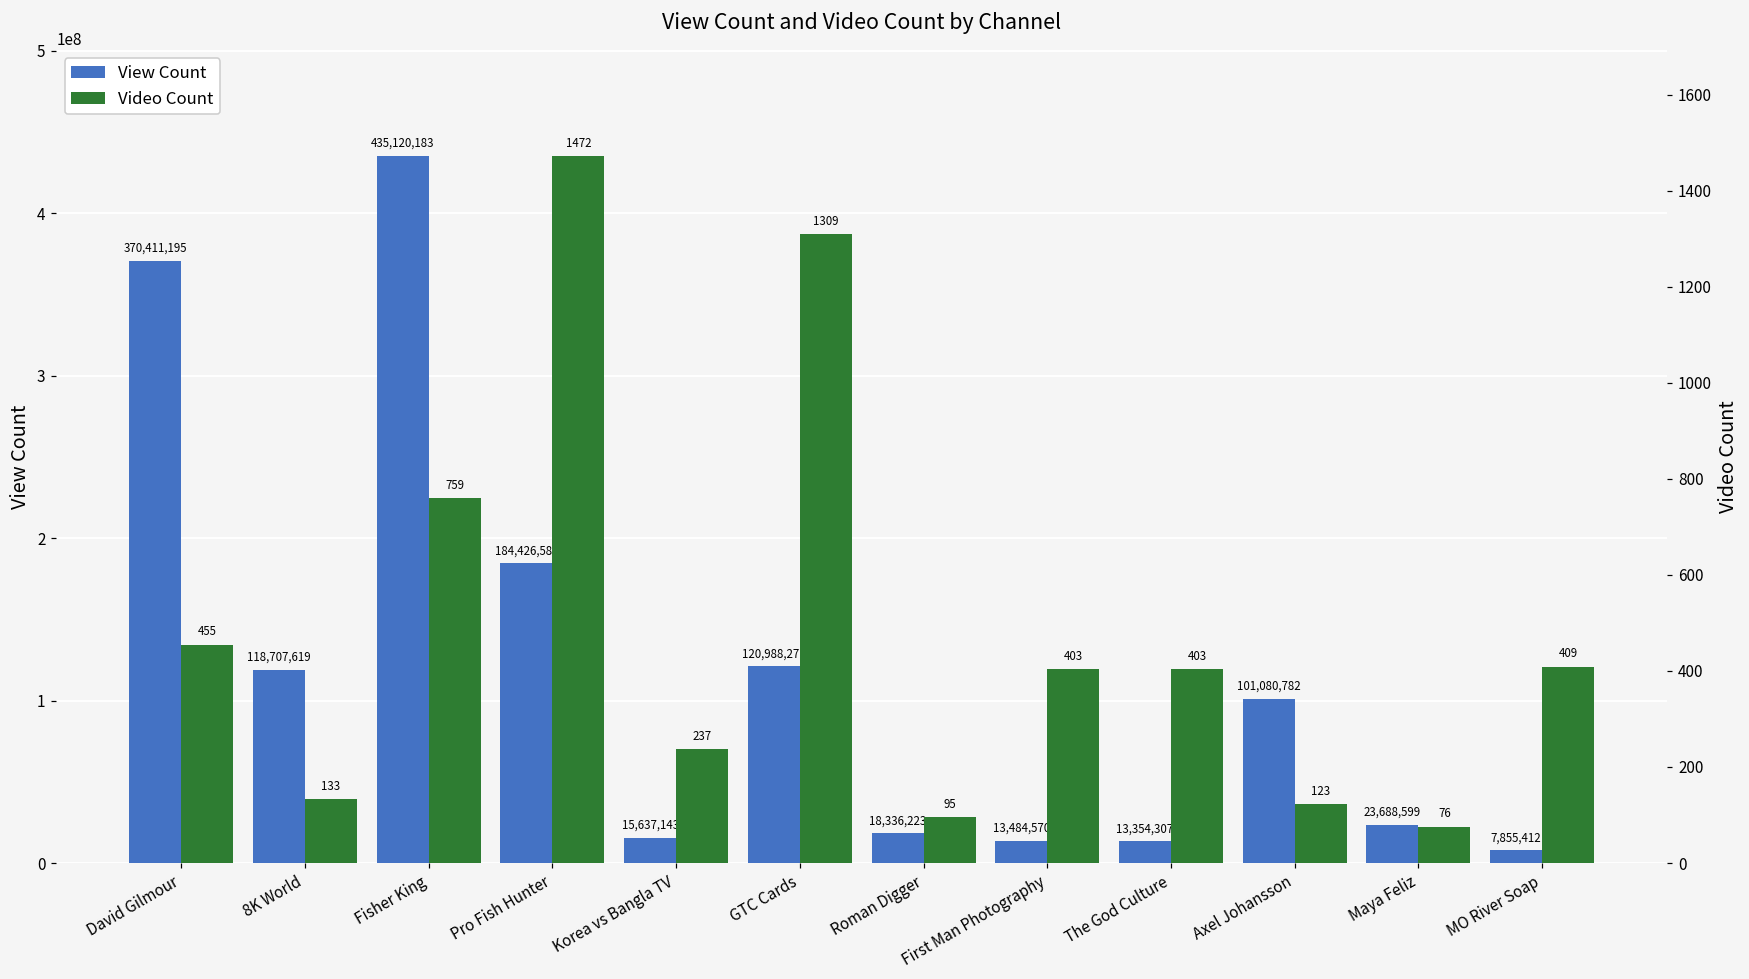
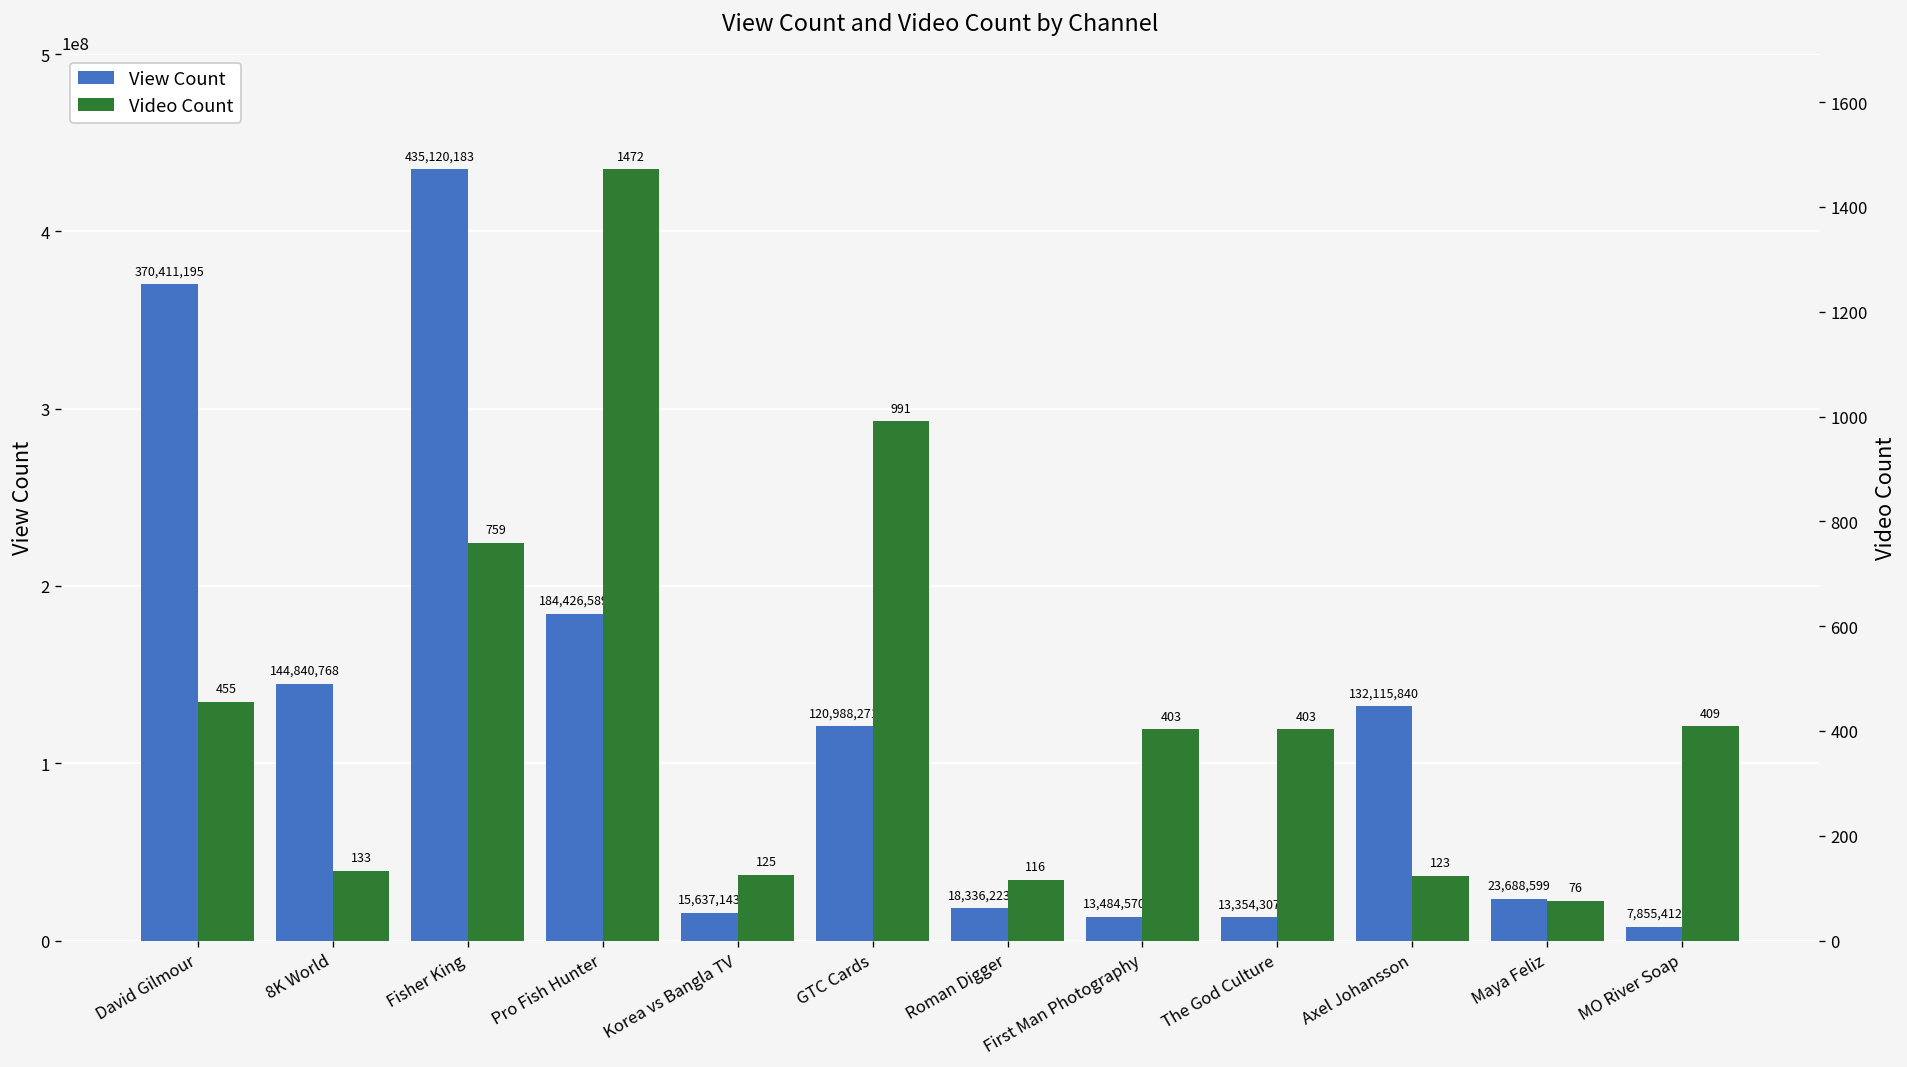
View Count, 8K World: 118,707,619 -> 144,840,768
View Count, Axel Johansson: 101,080,782 -> 132,115,840
Video Count, Korea vs Bangla TV: 237 -> 125
Video Count, GTC Cards: 1309 -> 991
Video Count, Roman Digger: 95 -> 116
